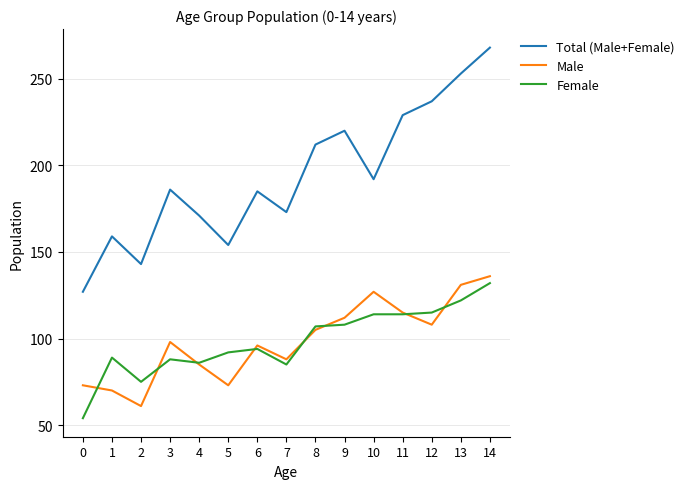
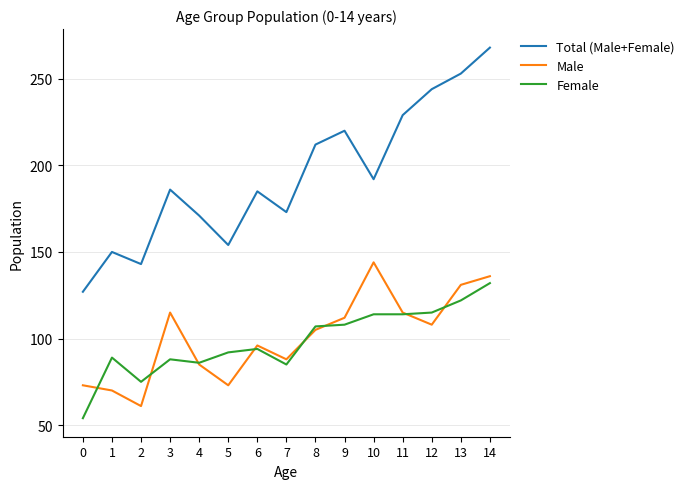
Total (Male+Female), 1: 159 -> 150
Male, 3: 98 -> 115
Male, 10: 127 -> 144
Total (Male+Female), 12: 237 -> 244
